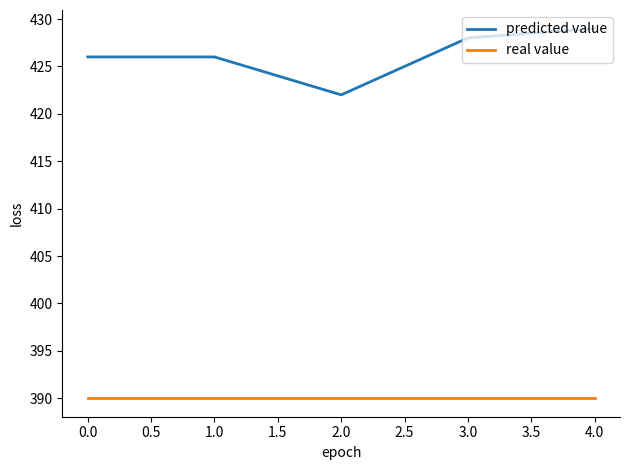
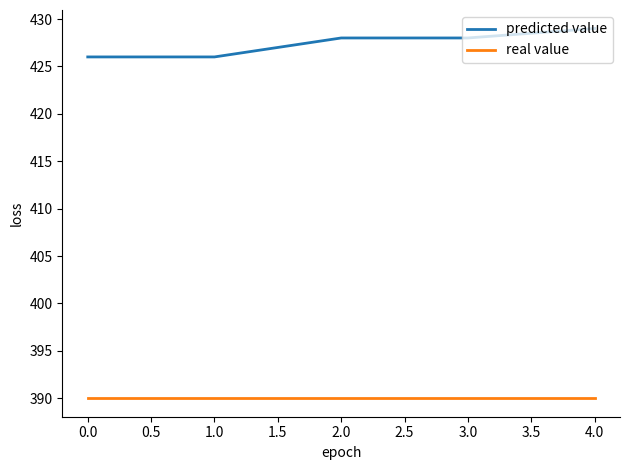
predicted value, 2.0: 422 -> 428
